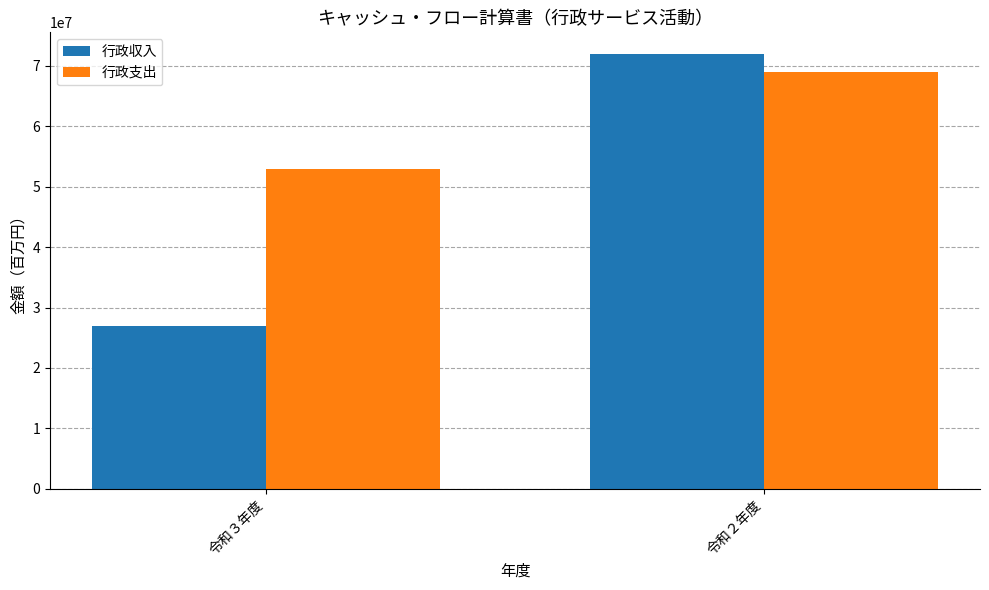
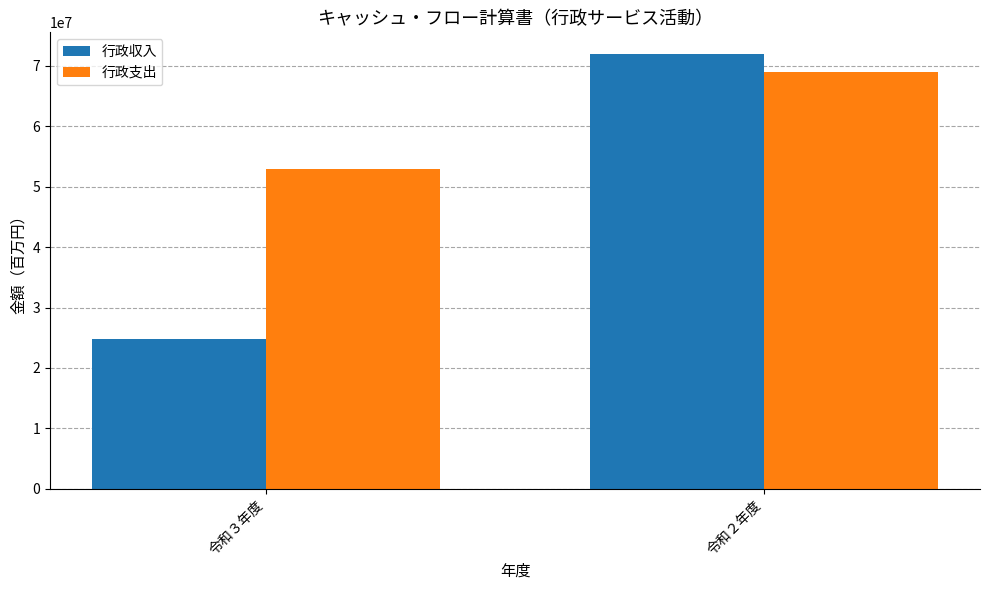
行政収入, 令和３年度: 27000000 -> 25000000
